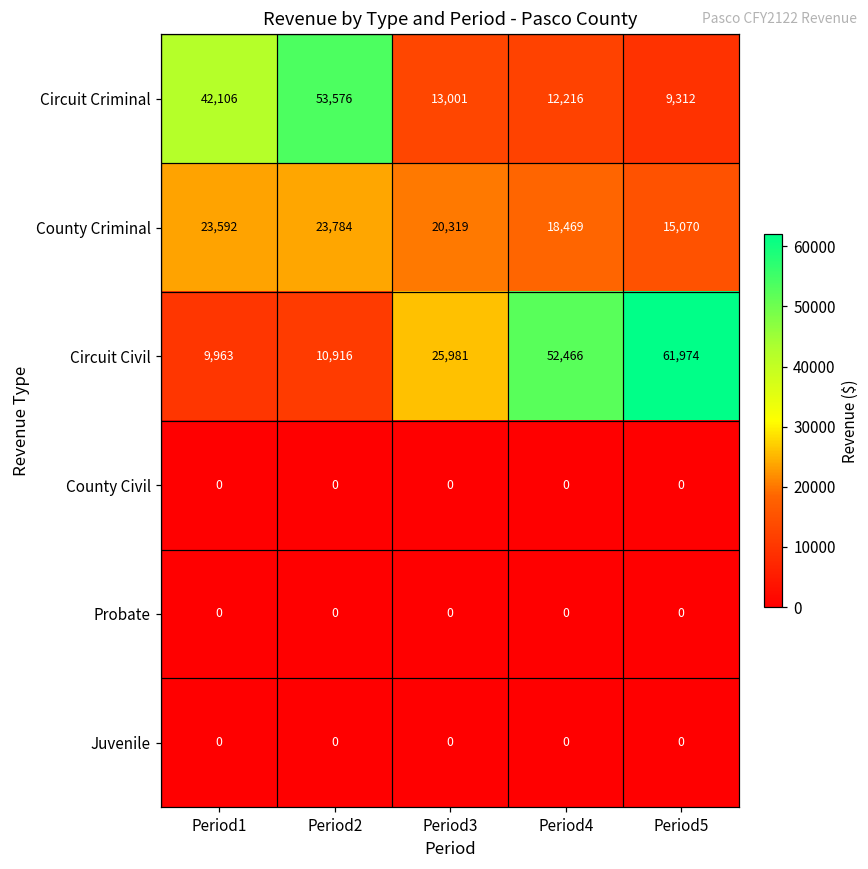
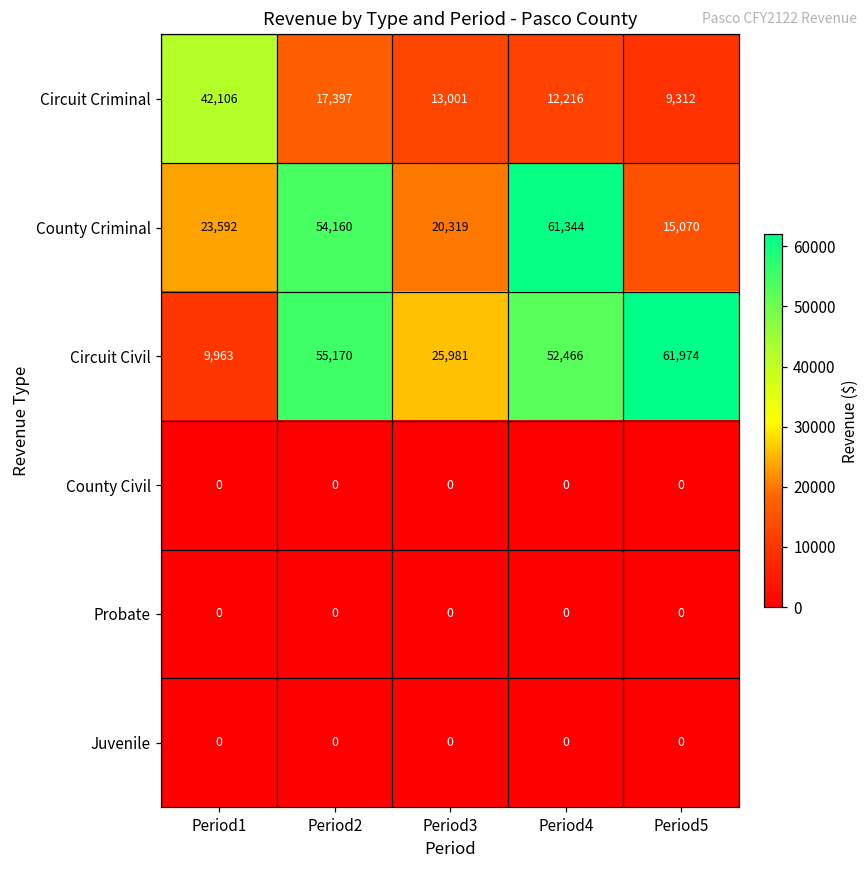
Circuit Criminal, Period2: 53,576 -> 17,397
County Criminal, Period2: 23,784 -> 54,160
County Criminal, Period4: 18,469 -> 61,344
Circuit Civil, Period2: 10,916 -> 55,170
